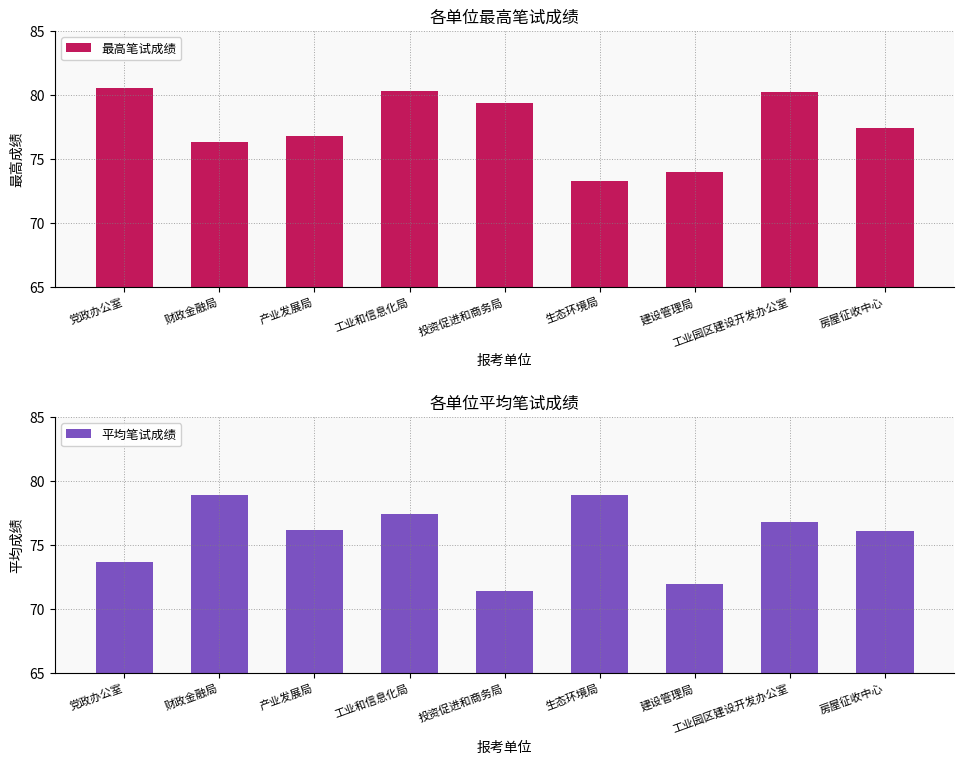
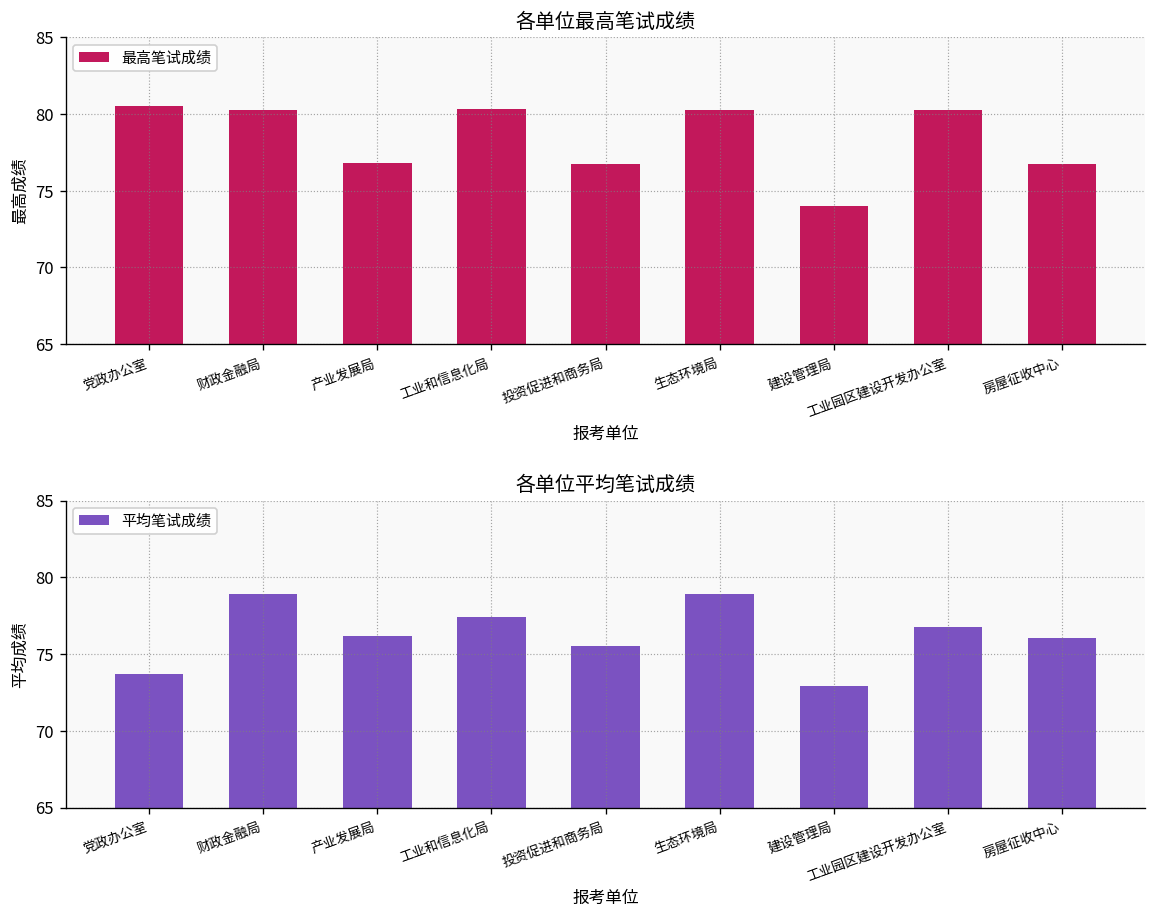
各单位最高笔试成绩, 财政金融局: 76.3 -> 80.3
各单位最高笔试成绩, 投资促进和商务局: 79.4 -> 76.8
各单位最高笔试成绩, 生态环境局: 73.3 -> 80.3
各单位最高笔试成绩, 房屋征收中心: 77.4 -> 76.8
各单位平均笔试成绩, 投资促进和商务局: 71.4 -> 75.5
各单位平均笔试成绩, 建设管理局: 72.0 -> 72.9
